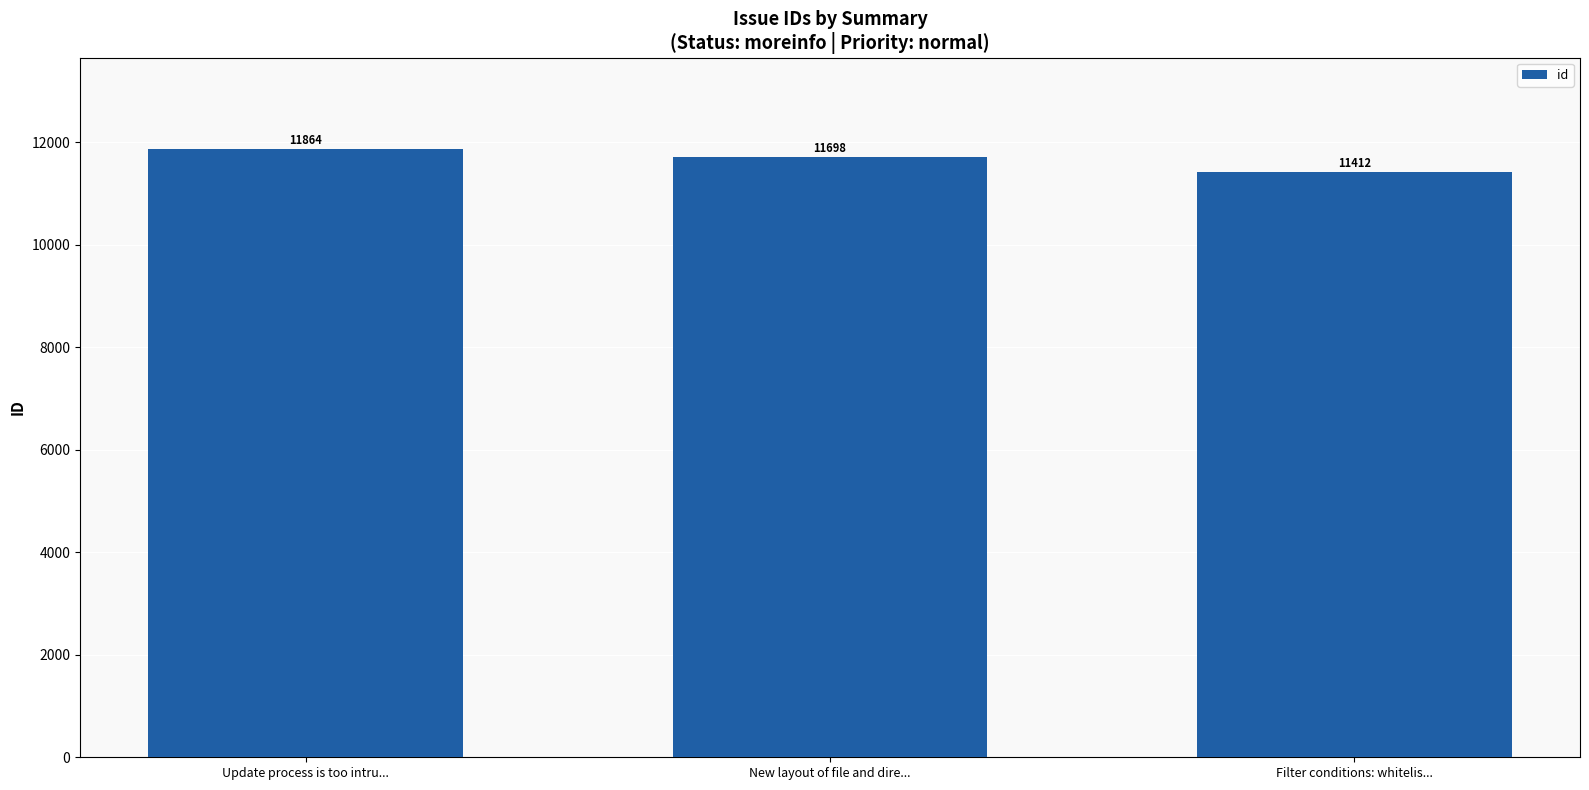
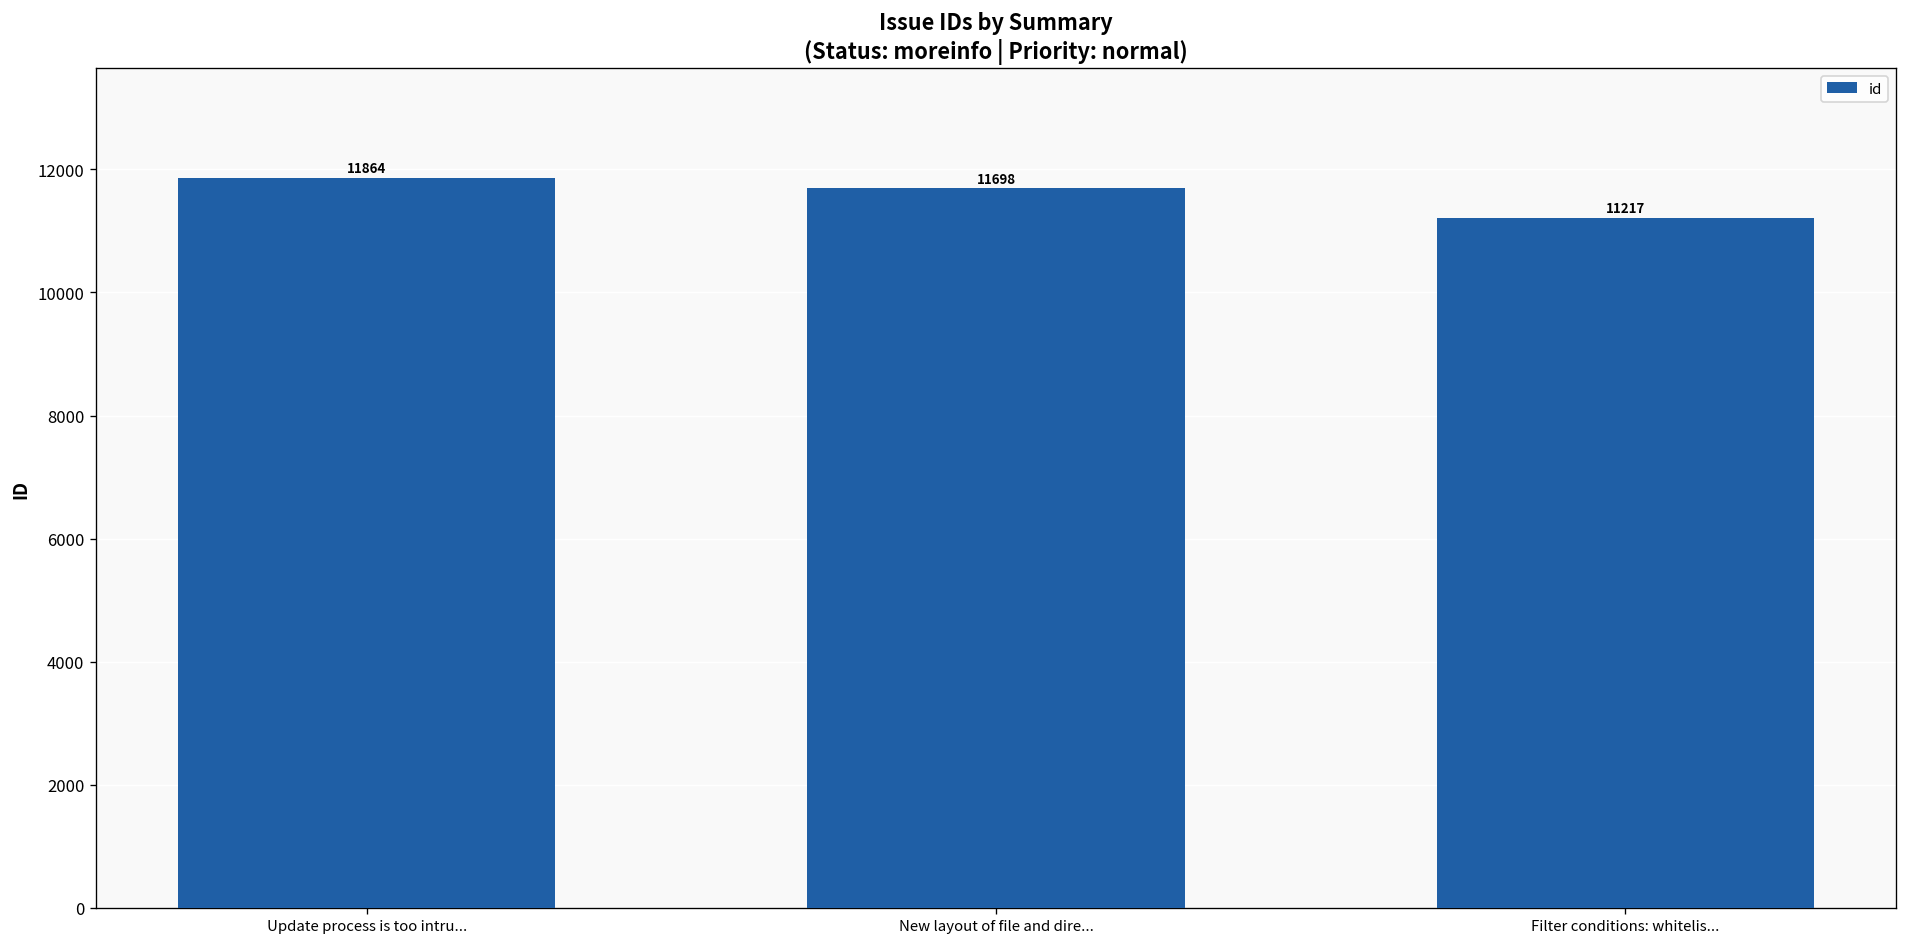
Filter conditions: whitelis...: 11412 -> 11217
